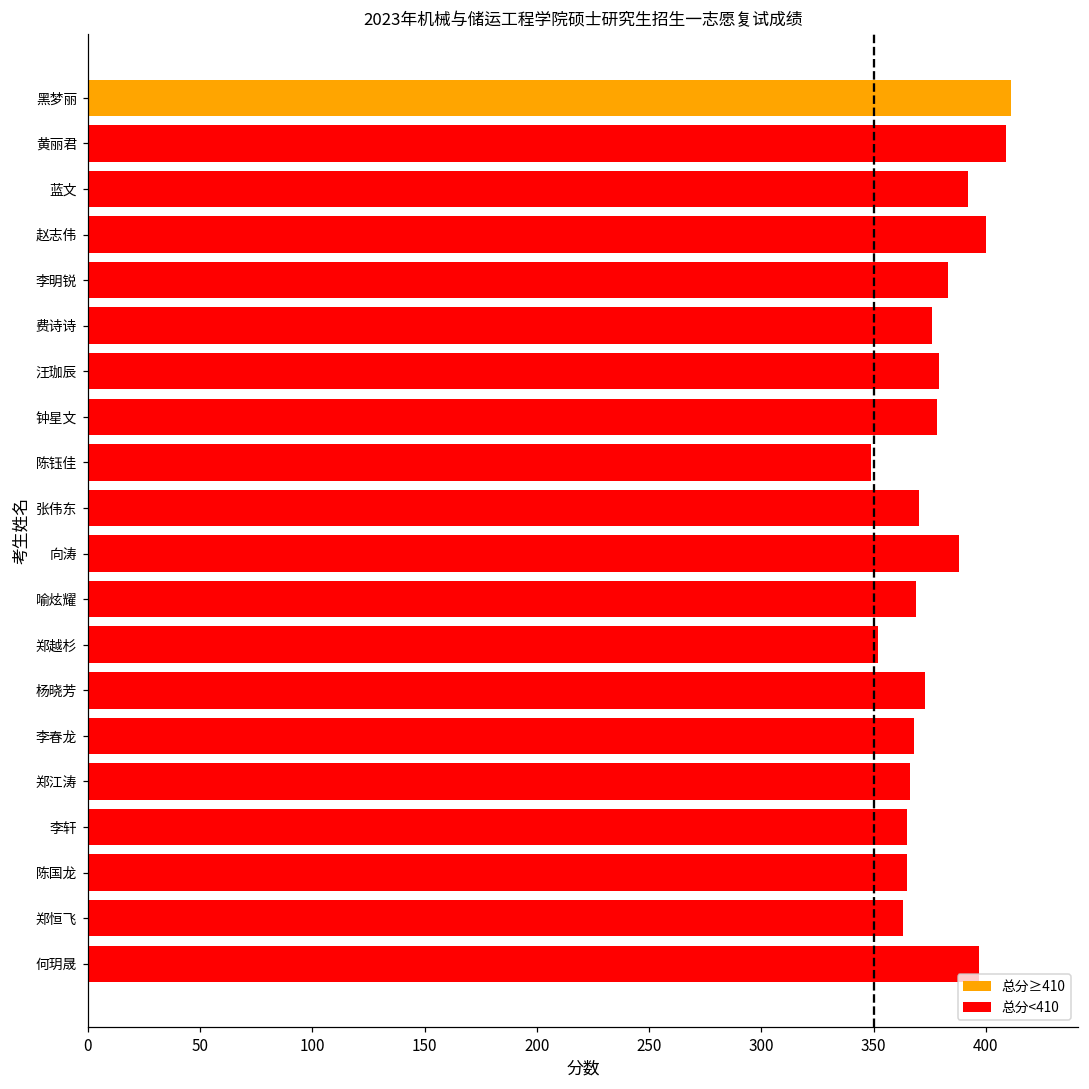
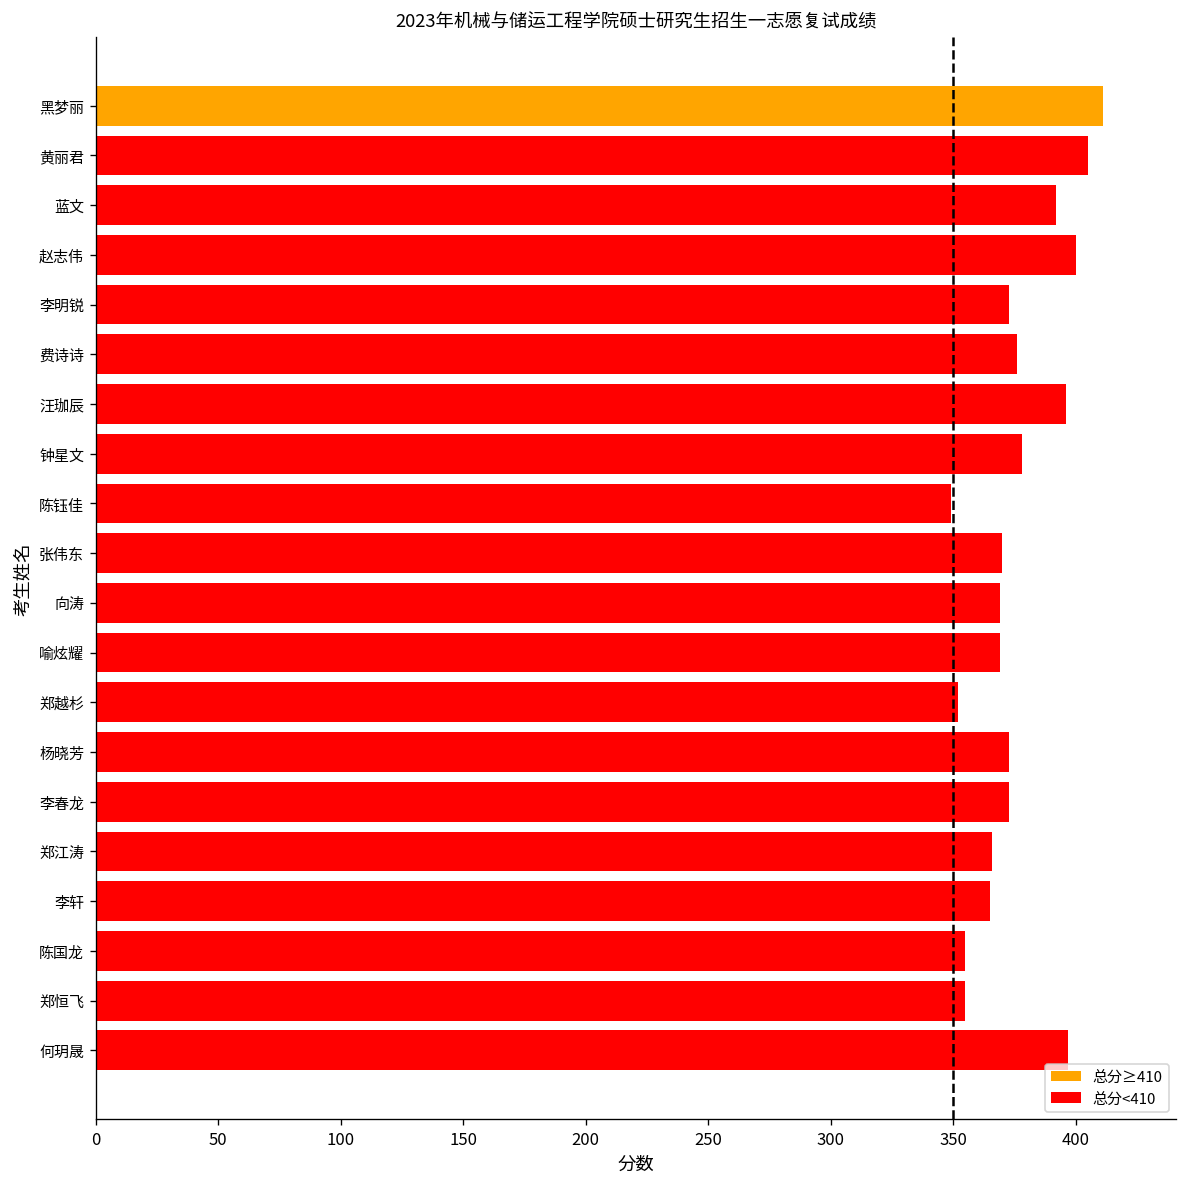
黄丽君: 409 -> 405
李明锐: 383 -> 373
汪珈辰: 379 -> 396
向涛: 388 -> 369
李春龙: 368 -> 373
陈国龙: 365 -> 355
郑恒飞: 363 -> 355
